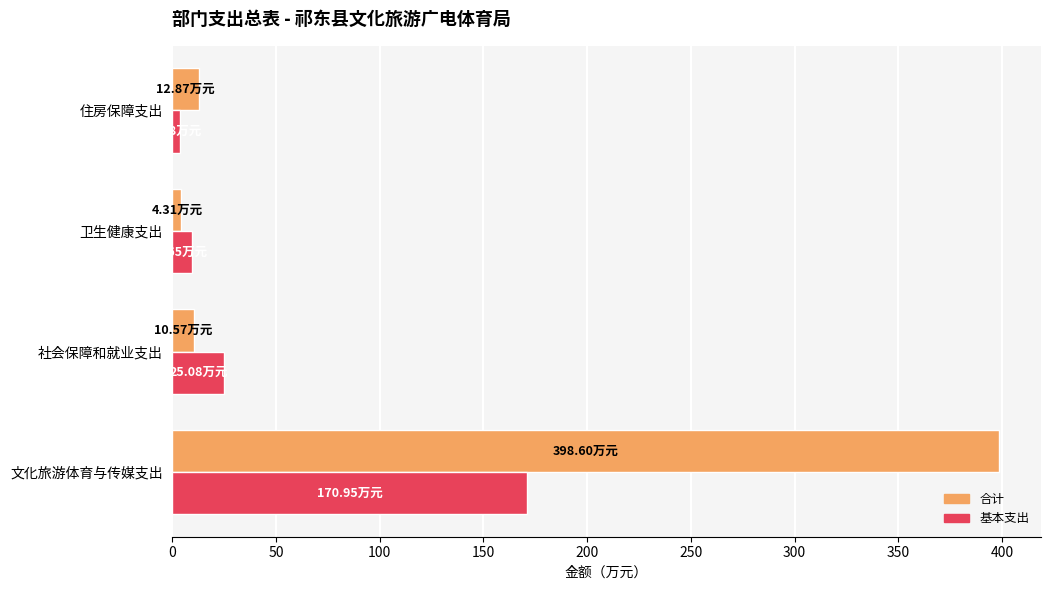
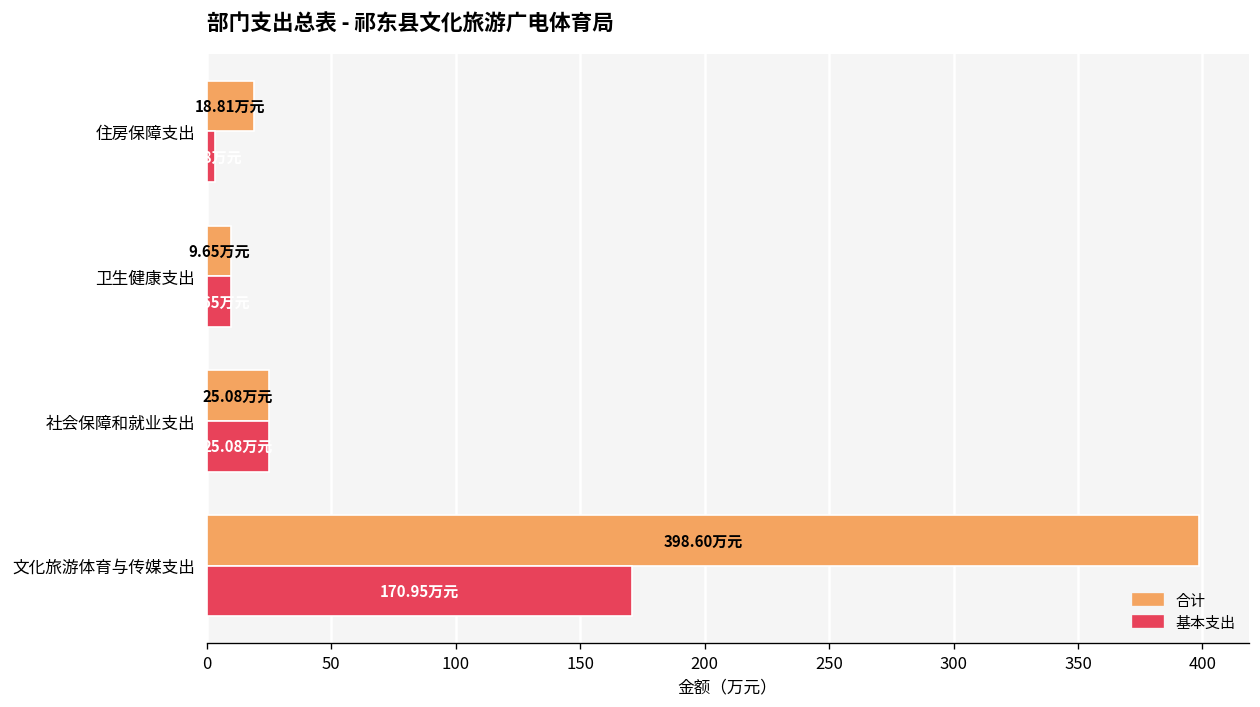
合计, 住房保障支出: 12.87 -> 18.81
合计, 卫生健康支出: 4.31 -> 9.65
合计, 社会保障和就业支出: 10.57 -> 25.08
